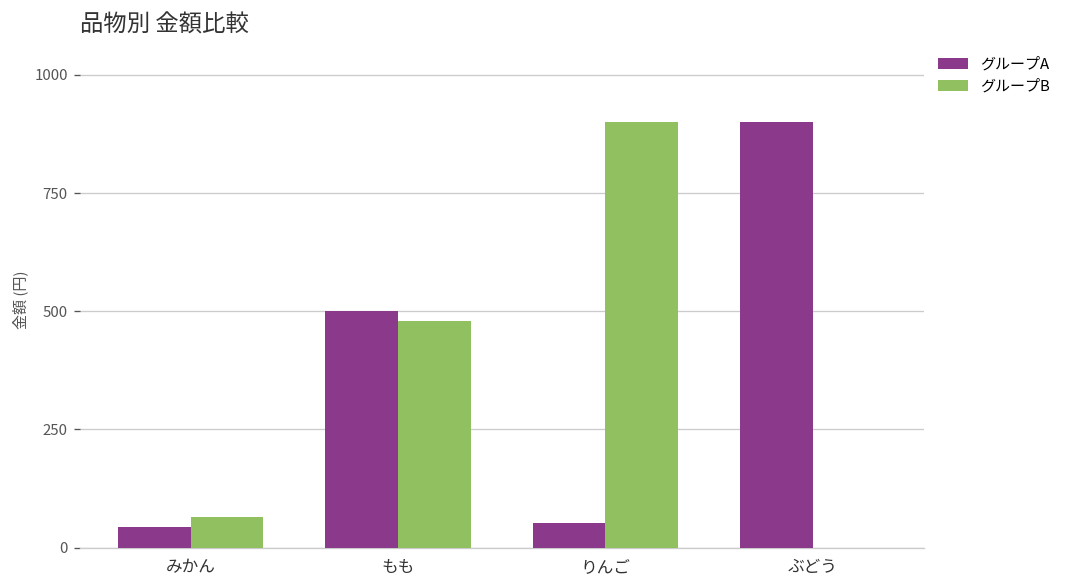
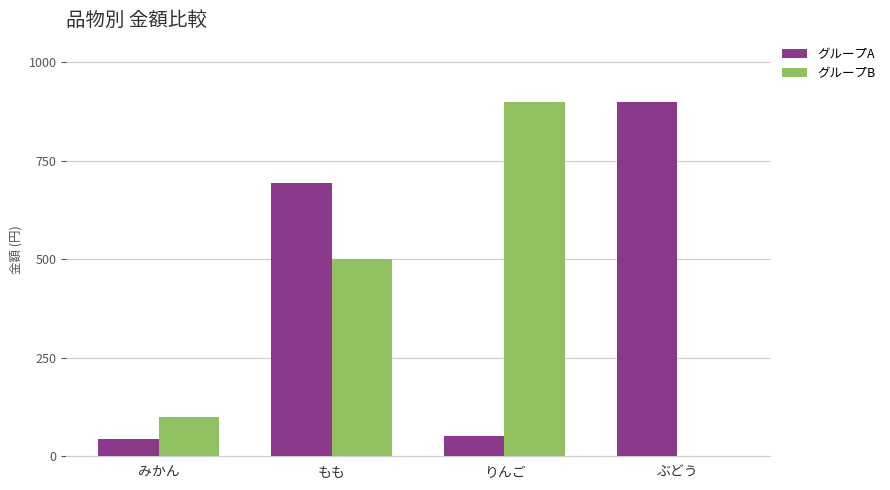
グループB, みかん: 60 -> 100
グループA, もも: 500 -> 690
グループB, もも: 480 -> 500
